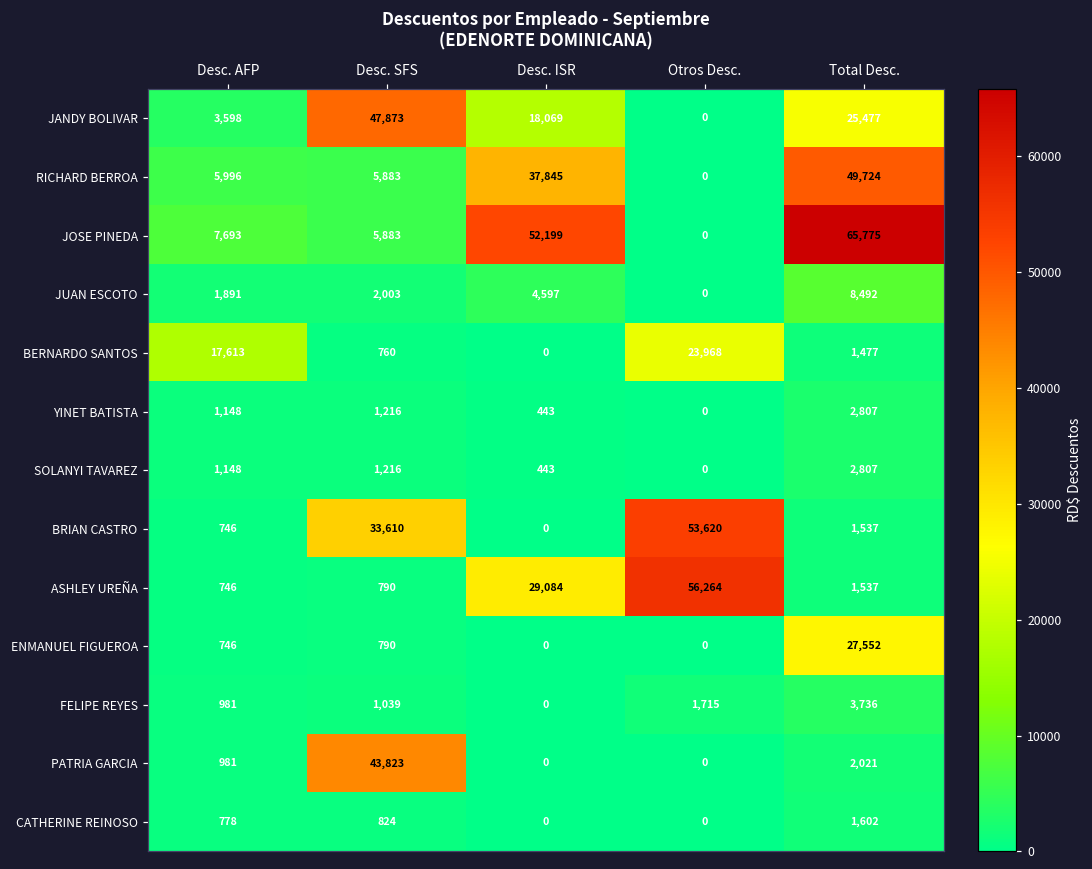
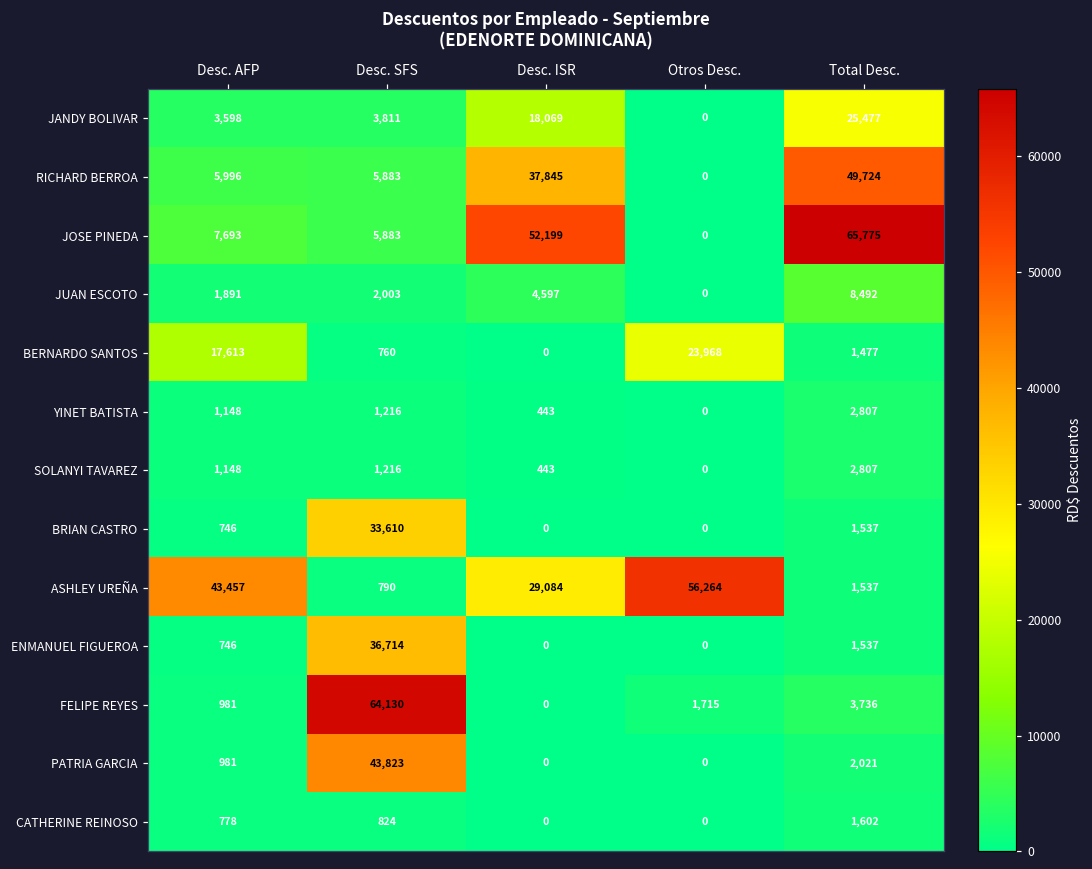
JANDY BOLIVAR, Desc. SFS: 47,873 -> 3,811
BRIAN CASTRO, Otros Desc.: 53,620 -> 0
ASHLEY UREÑA, Desc. AFP: 746 -> 43,457
ENMANUEL FIGUEROA, Desc. SFS: 790 -> 36,714
ENMANUEL FIGUEROA, Total Desc.: 27,552 -> 1,537
FELIPE REYES, Desc. SFS: 1,039 -> 64,130
